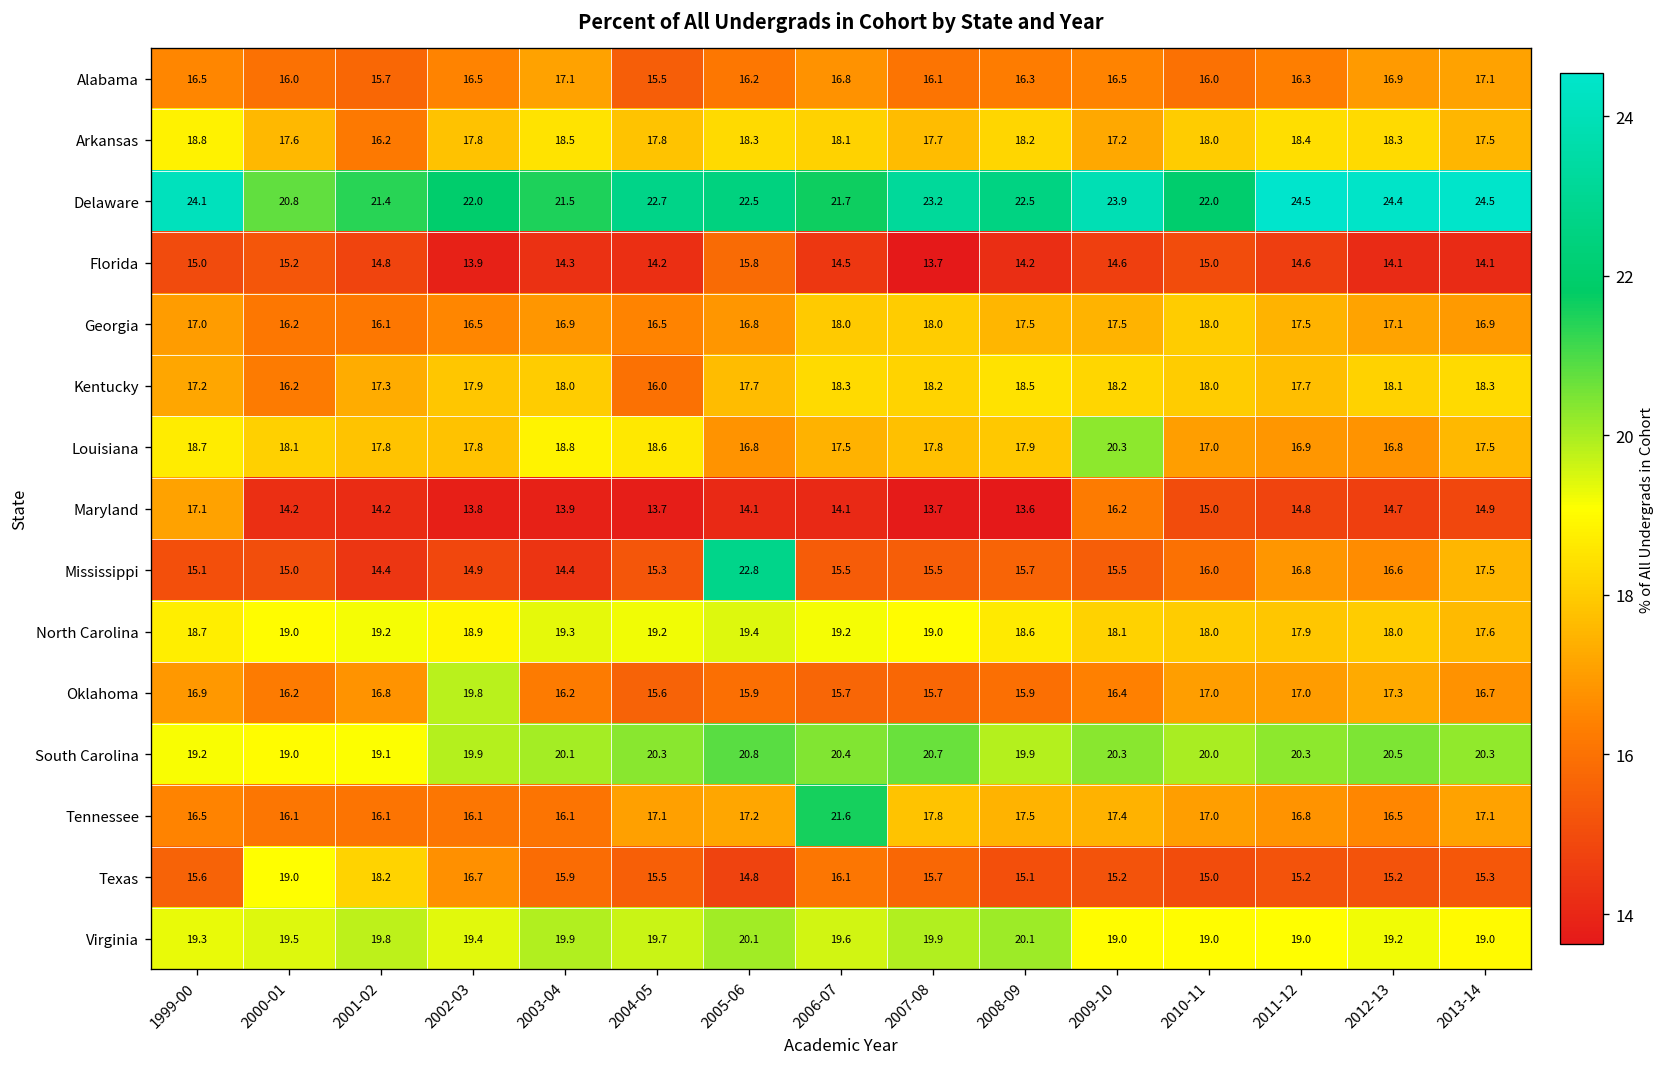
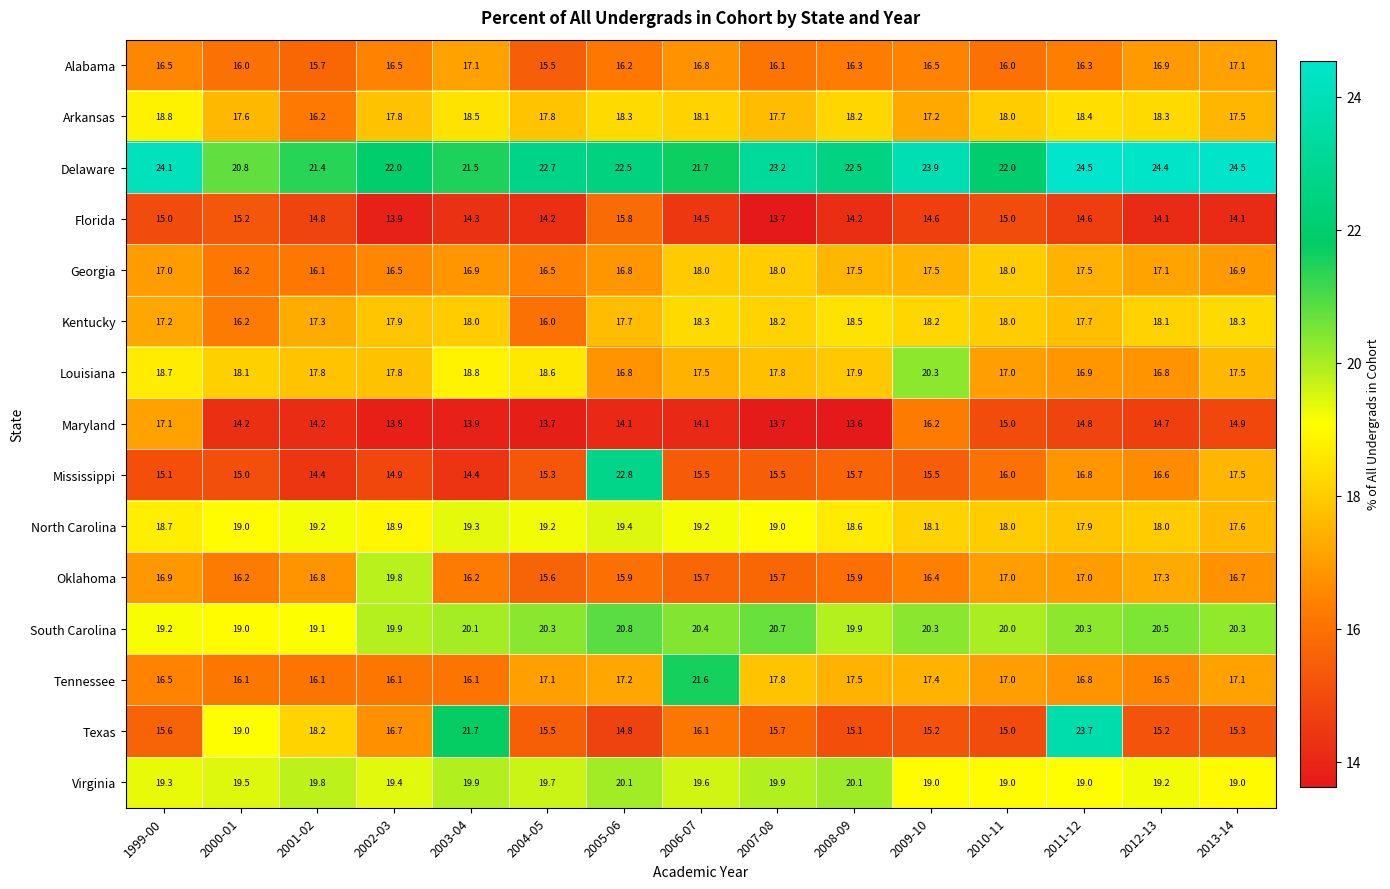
Texas, 2003-04: 15.9 -> 21.7
Texas, 2011-12: 15.2 -> 23.7
